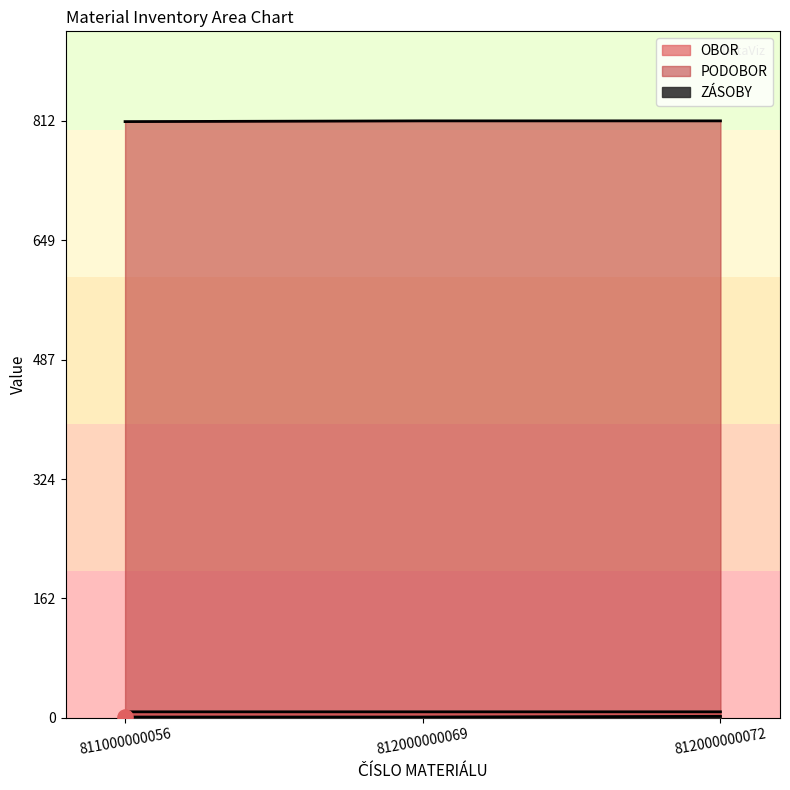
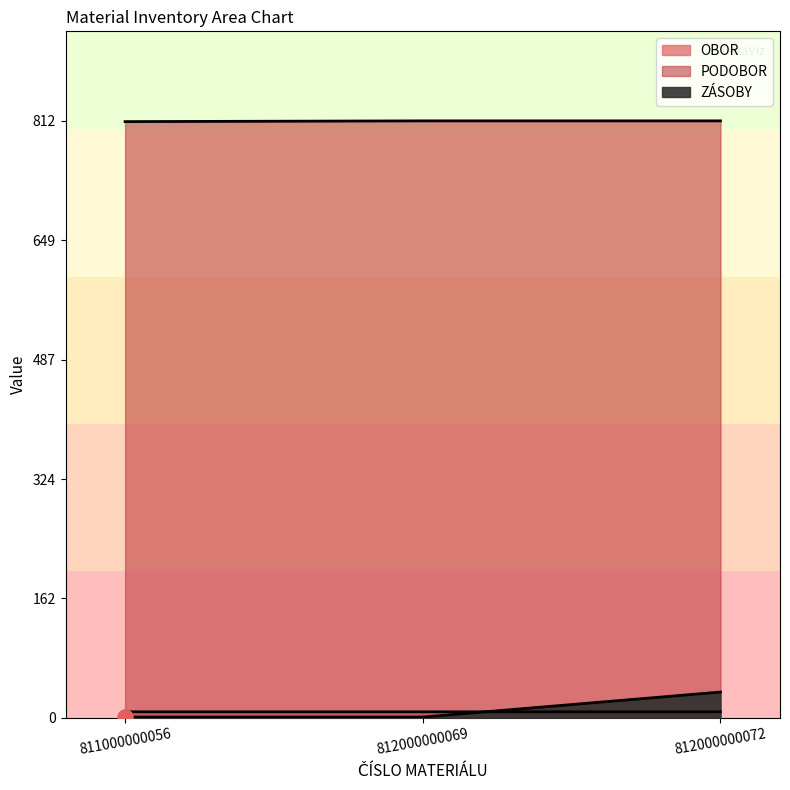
ZÁSOBY, 812000000072: 0 -> 40
